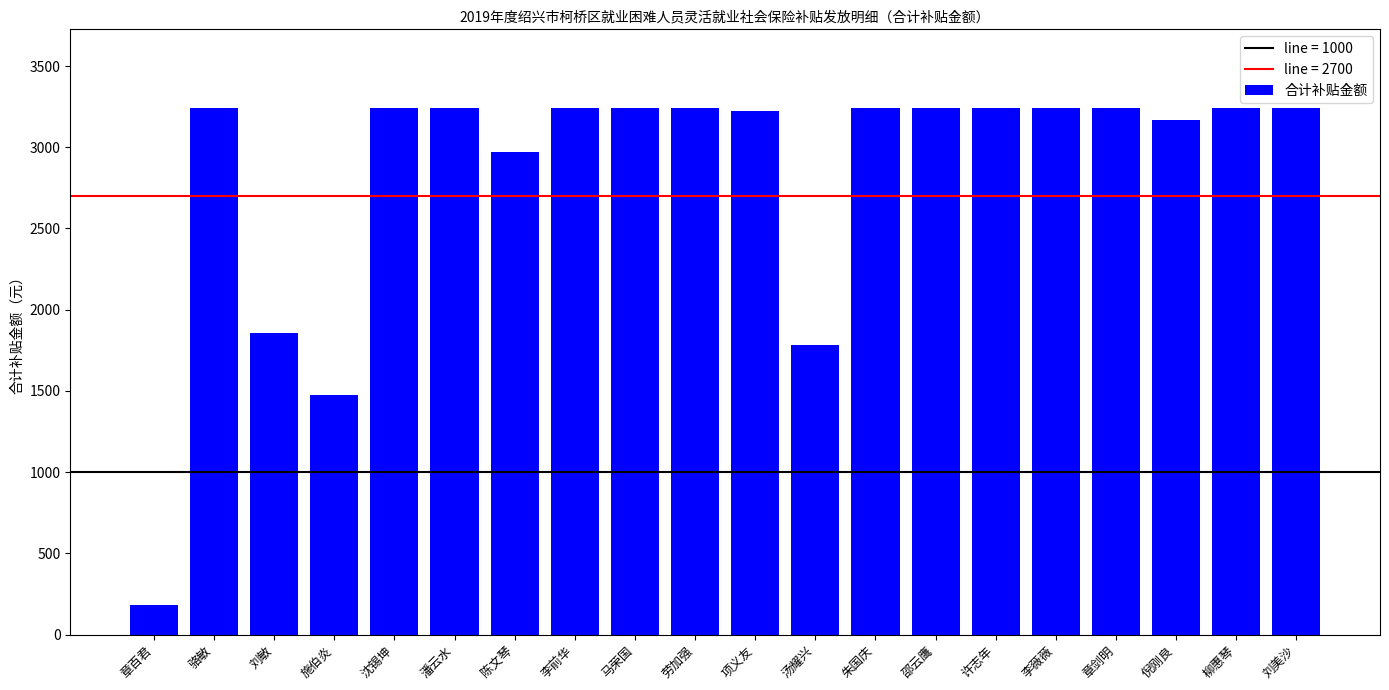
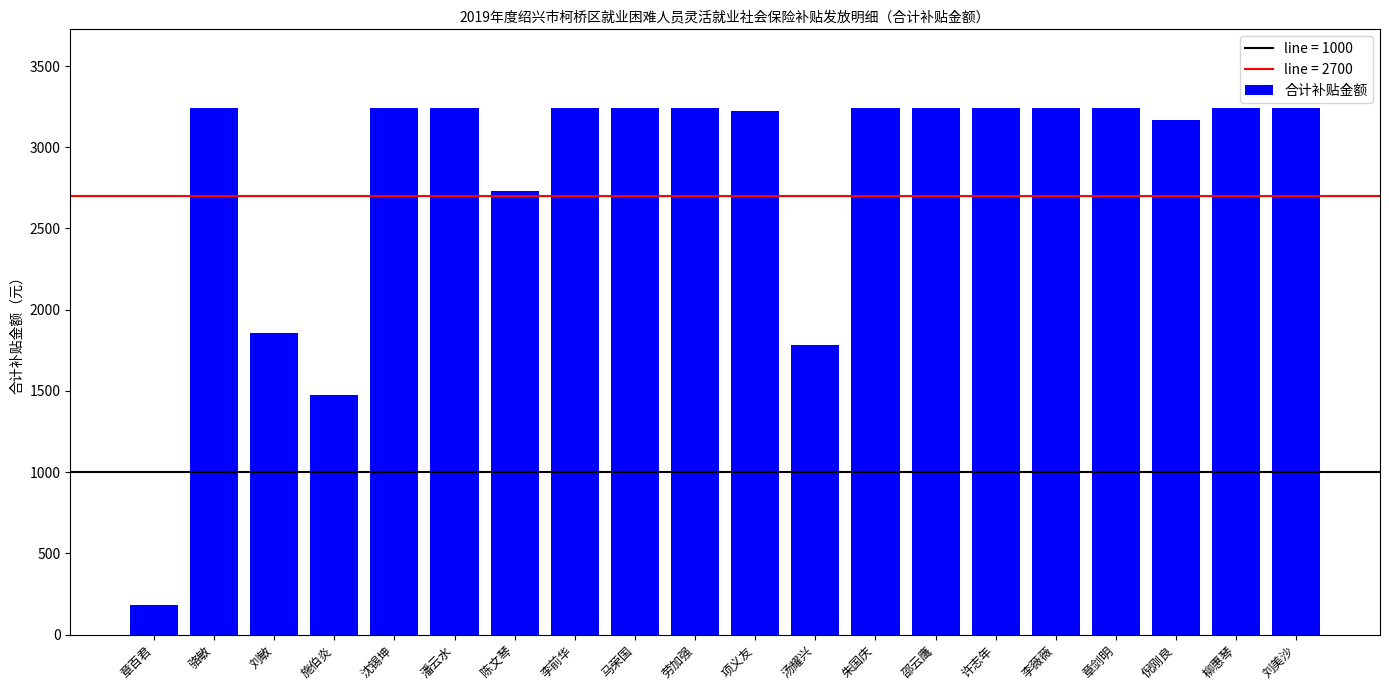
陈文琴: 2970 -> 2730
